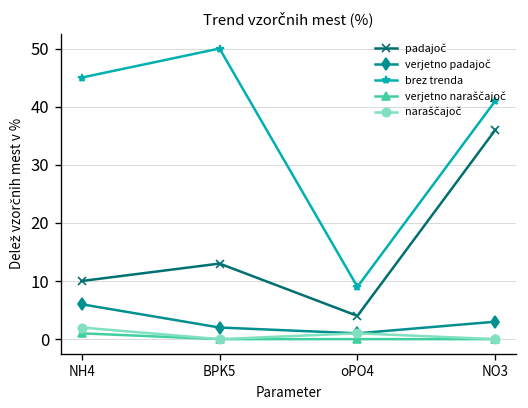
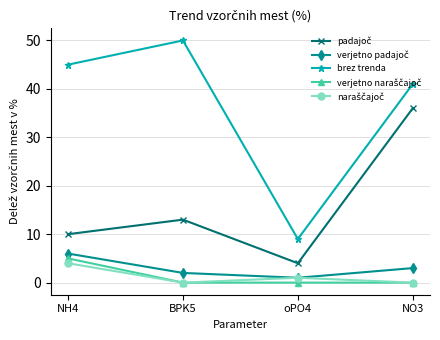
verjetno naraščajoč, NH4: 1 -> 5
naraščajoč, NH4: 2 -> 4
